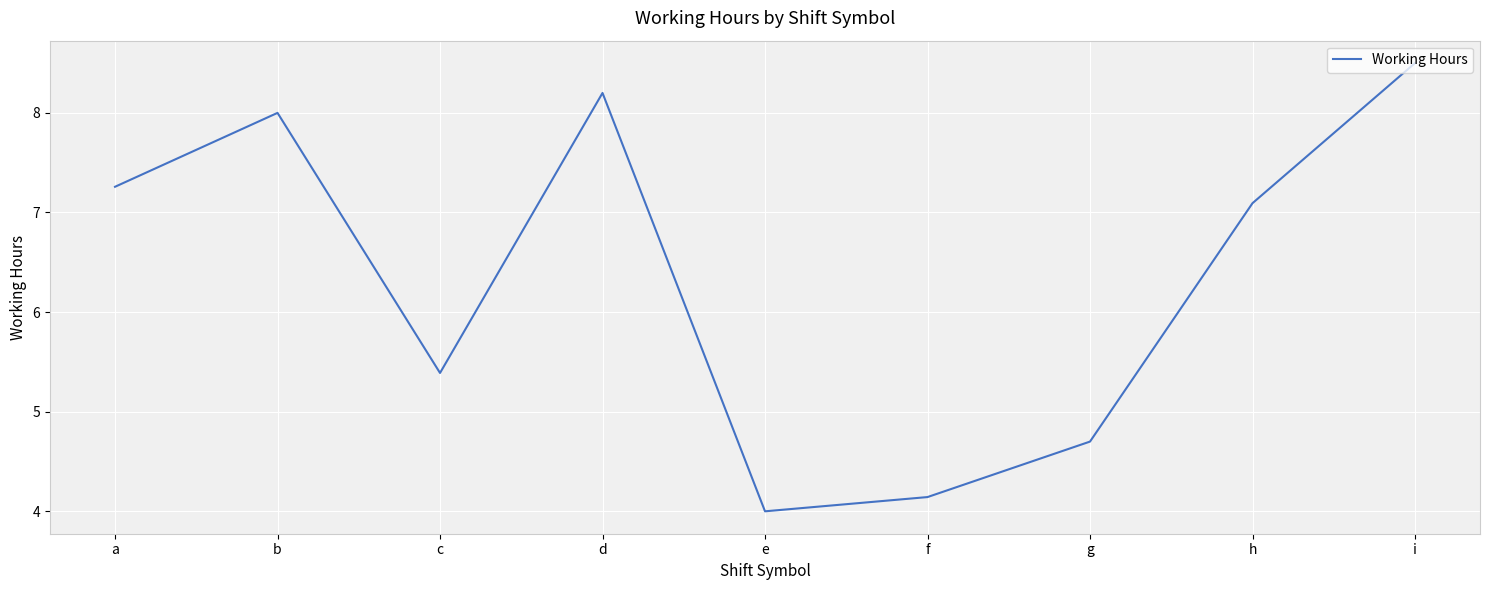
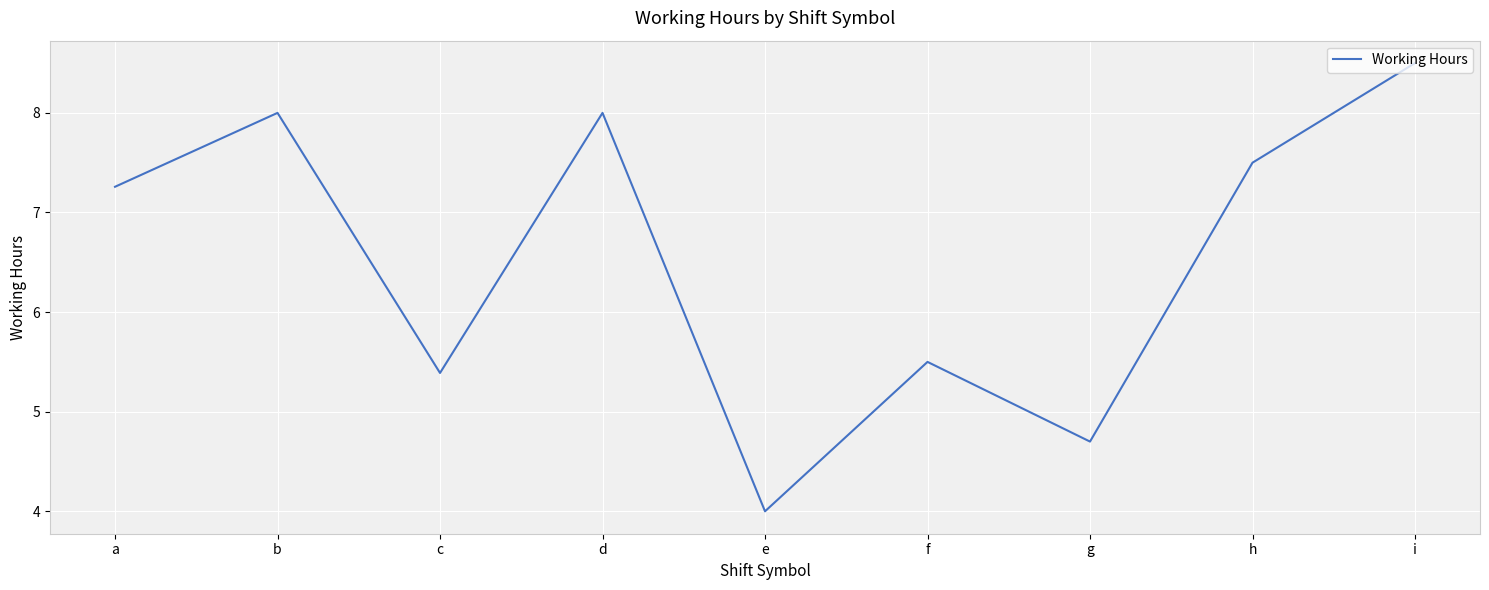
d: 8.2 -> 8.0
f: 4.1 -> 5.5
h: 7.1 -> 7.5
